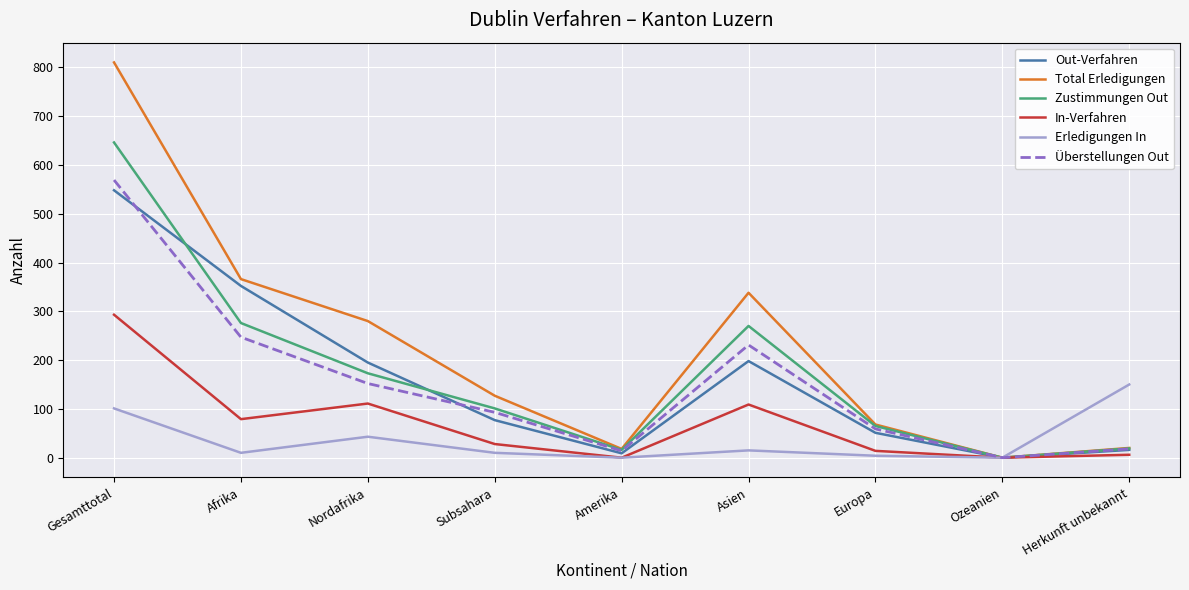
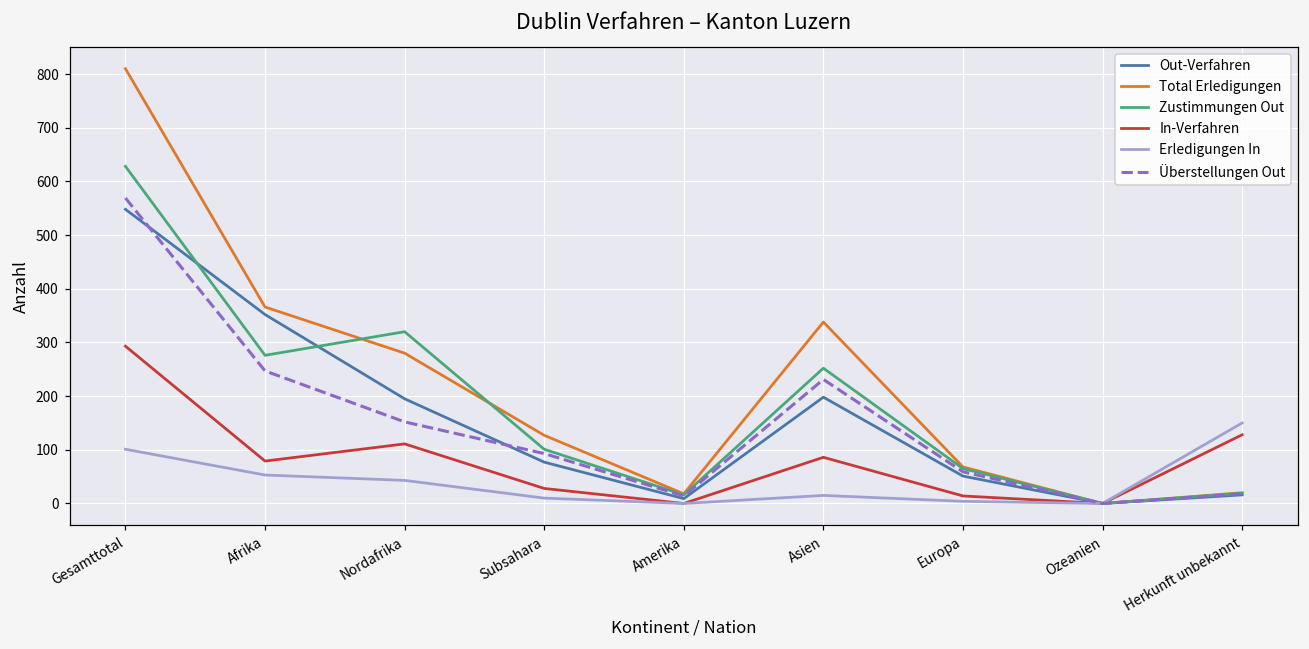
Zustimmungen Out, Gesamttotal: 650 -> 630
Erledigungen In, Afrika: 10 -> 50
Zustimmungen Out, Nordafrika: 170 -> 320
Zustimmungen Out, Asien: 270 -> 250
In-Verfahren, Asien: 110 -> 90
In-Verfahren, Herkunft unbekannt: 10 -> 130
